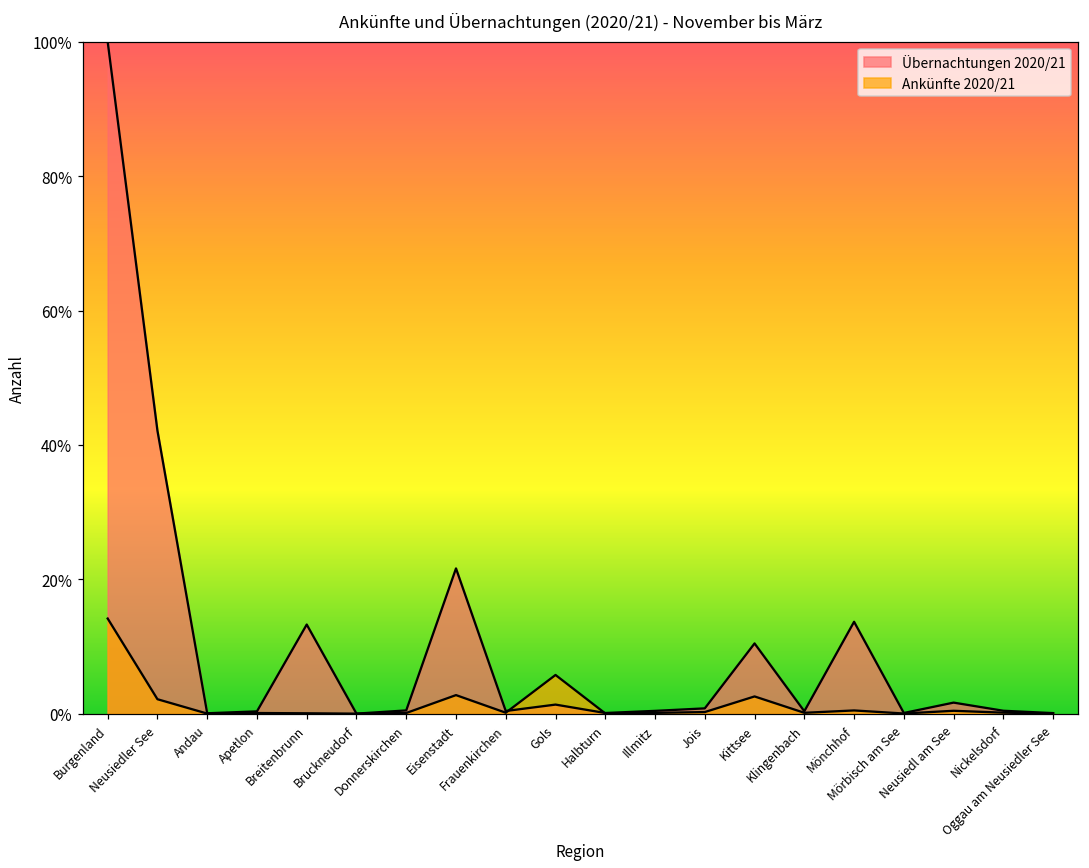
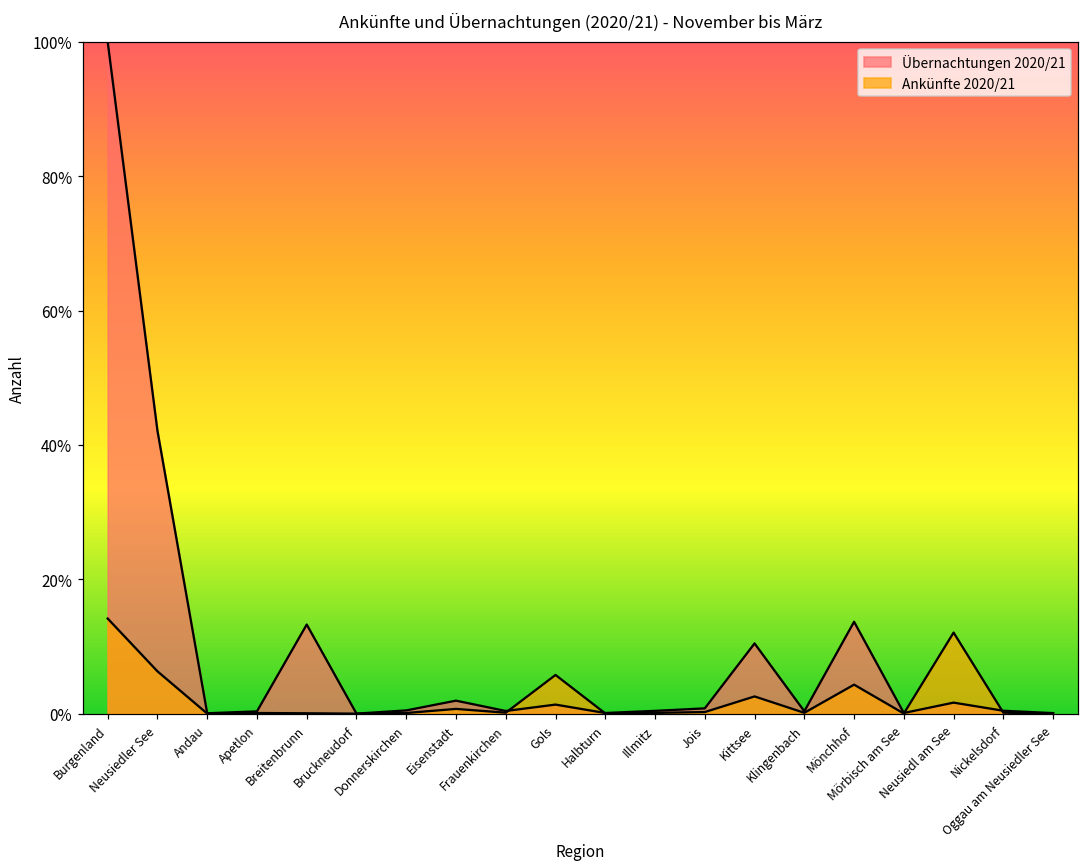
Ankünfte 2020/21, Neusiedler See: 2% -> 6%
Übernachtungen 2020/21, Eisenstadt: 22% -> 2%
Ankünfte 2020/21, Eisenstadt: 3% -> 1%
Ankünfte 2020/21, Mönchhof: 0% -> 4%
Ankünfte 2020/21, Neusiedl am See: 0% -> 12%
